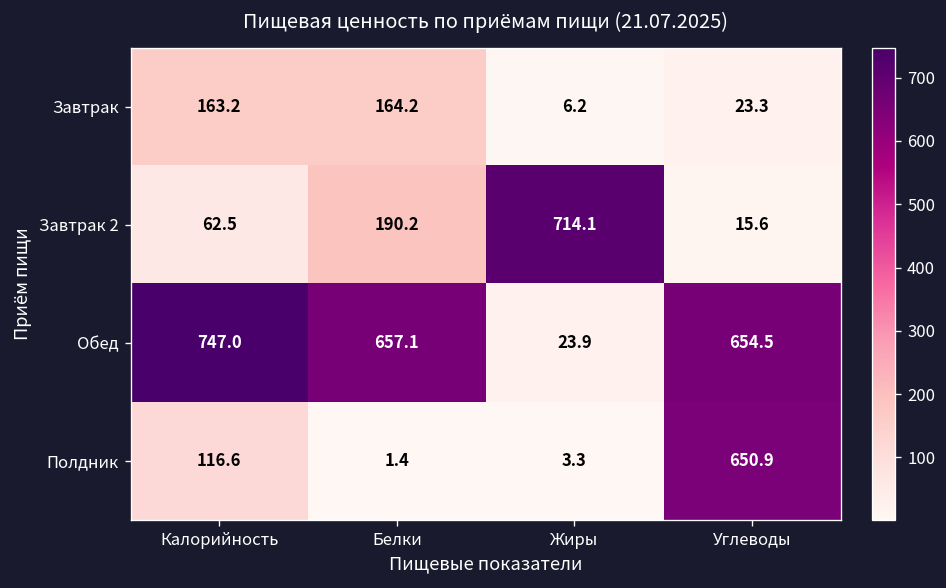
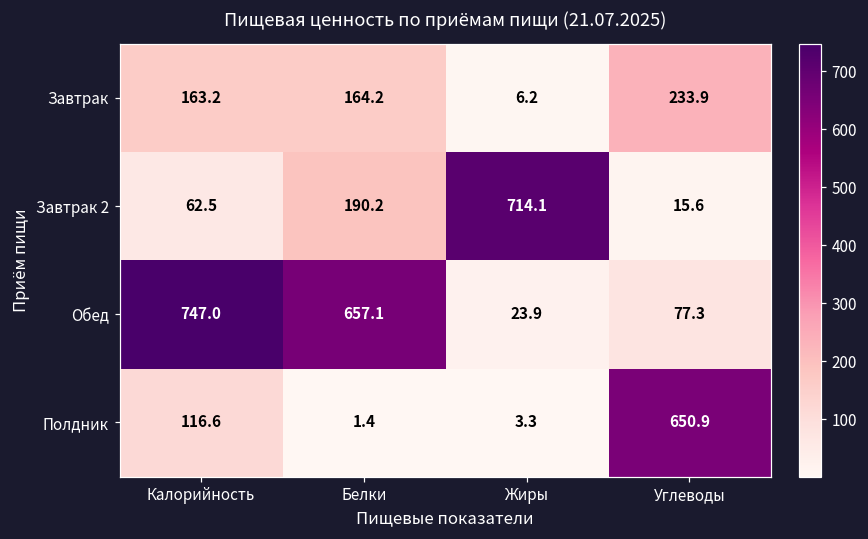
Завтрак, Углеводы: 23.3 -> 233.9
Обед, Углеводы: 654.5 -> 77.3
